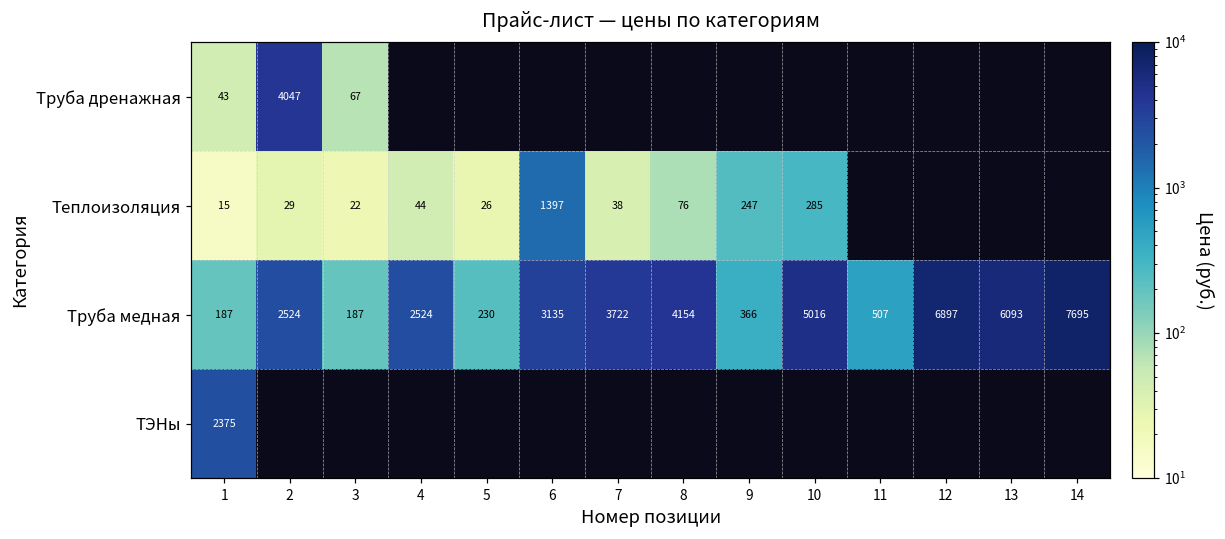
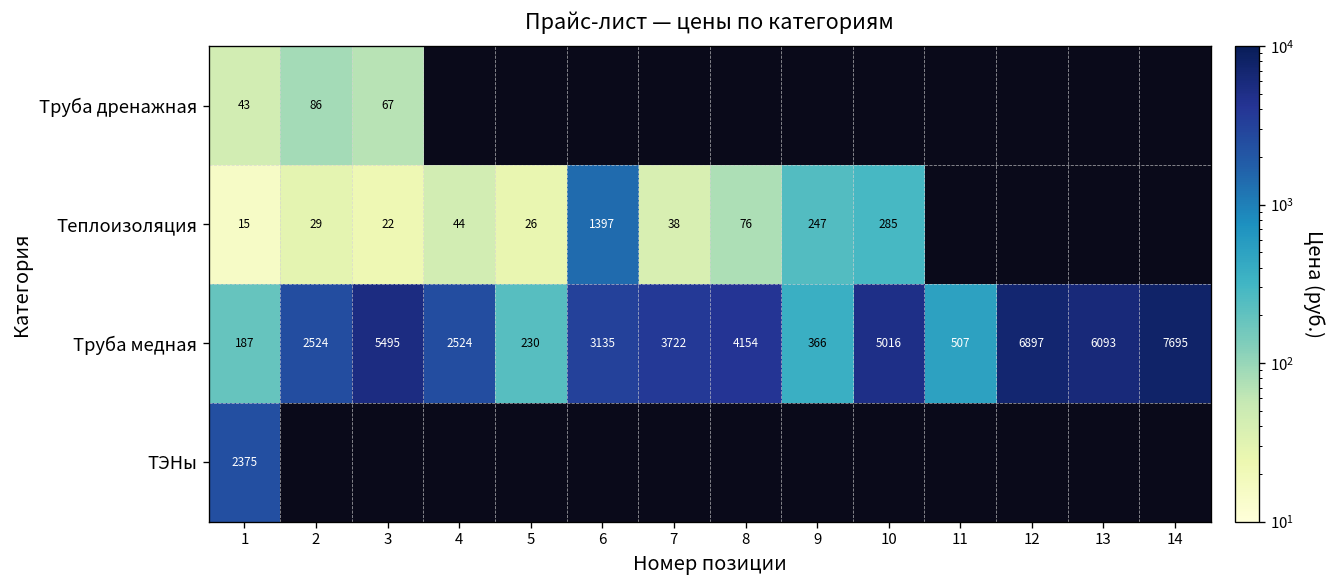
Труба дренажная, 2: 4047 -> 86
Труба медная, 3: 187 -> 5495
